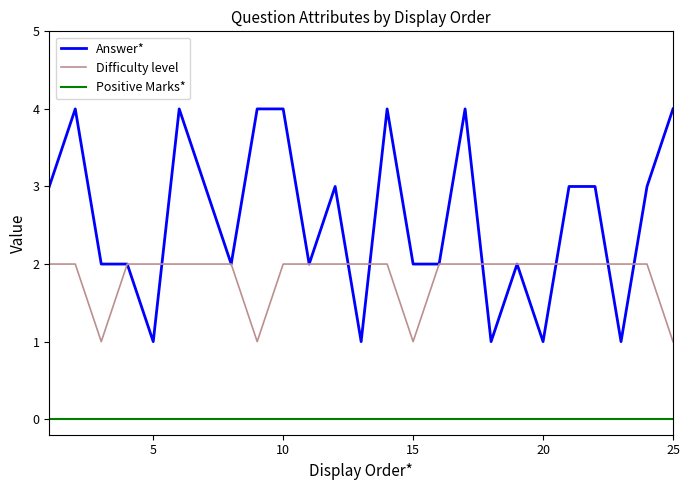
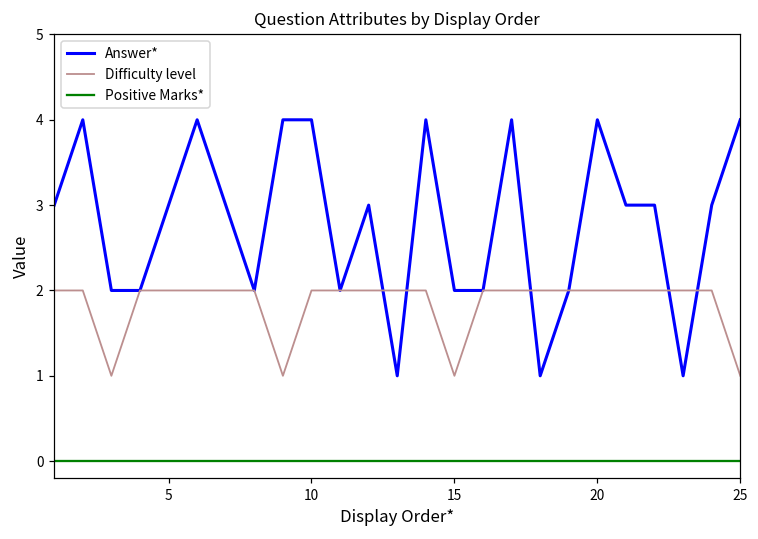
Answer*, 5: 1 -> 3
Answer*, 20: 1 -> 4
